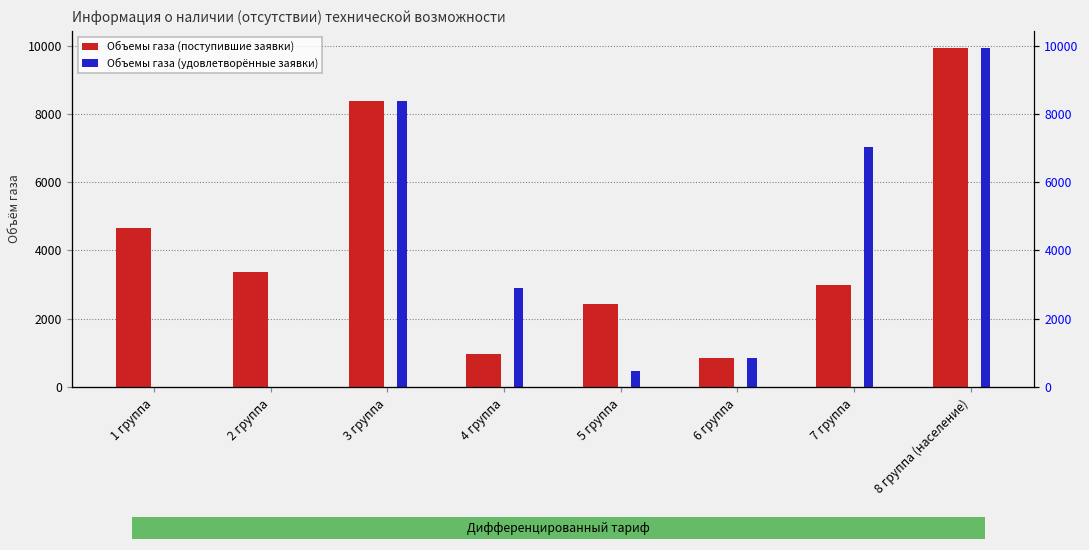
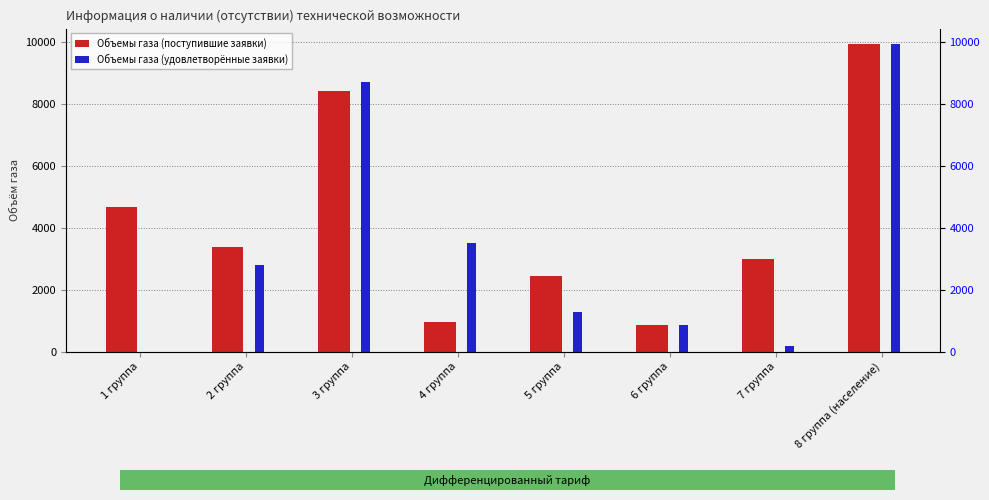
Объемы газа (удовлетворённые заявки), 2 группа: 0 -> 2800
Объемы газа (удовлетворённые заявки), 3 группа: 8400 -> 8700
Объемы газа (удовлетворённые заявки), 4 группа: 2900 -> 3500
Объемы газа (удовлетворённые заявки), 5 группа: 400 -> 1300
Объемы газа (удовлетворённые заявки), 7 группа: 7000 -> 200
